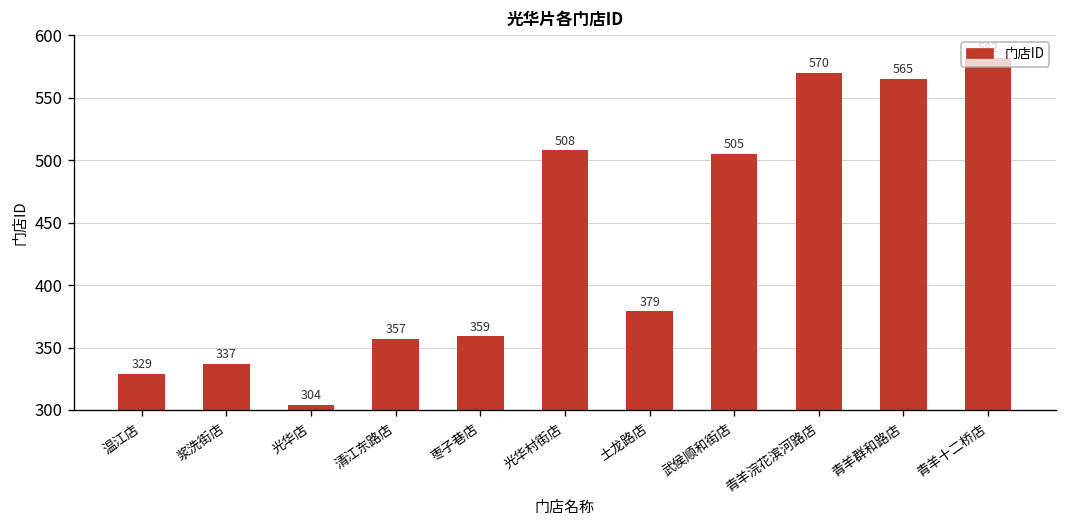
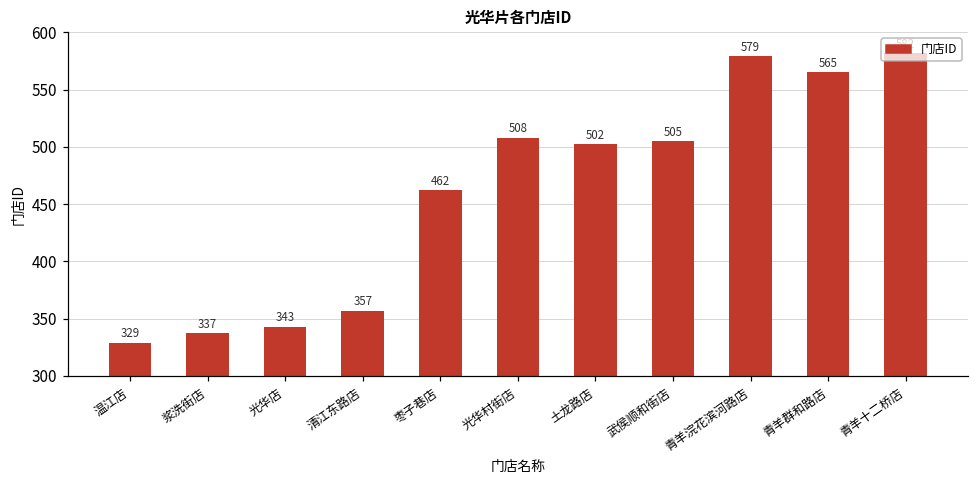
光华店: 304 -> 343
枣子巷店: 359 -> 462
土龙路店: 379 -> 502
青羊浣花滨河路店: 570 -> 579
